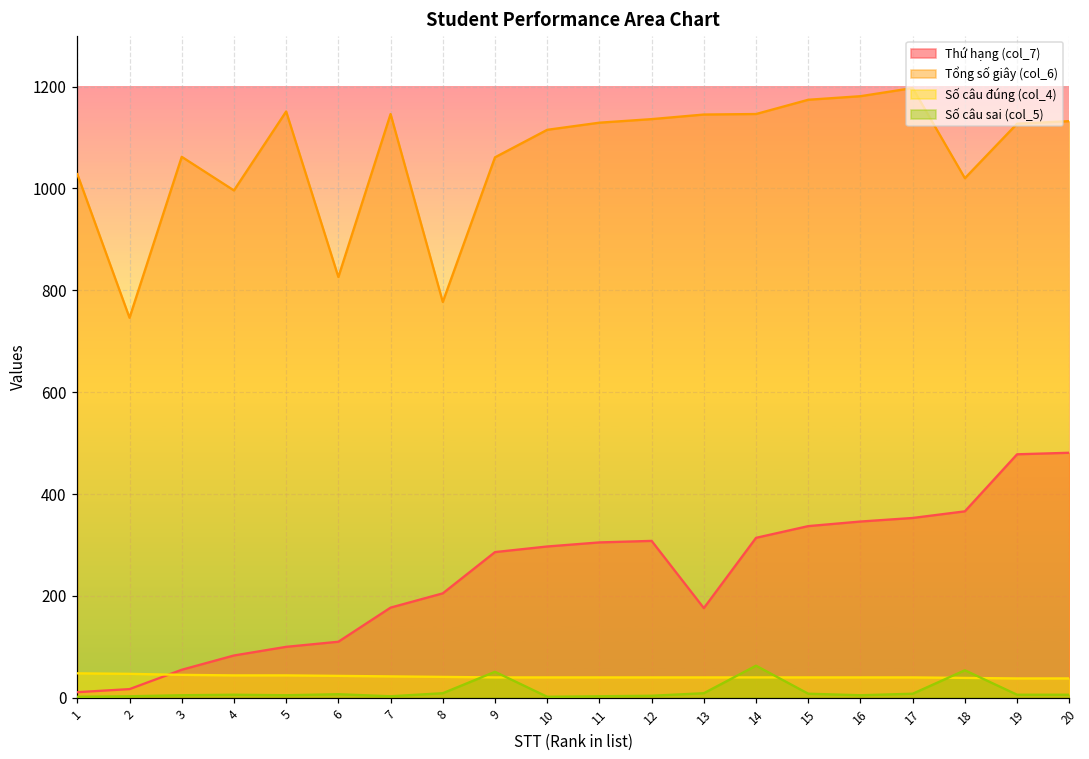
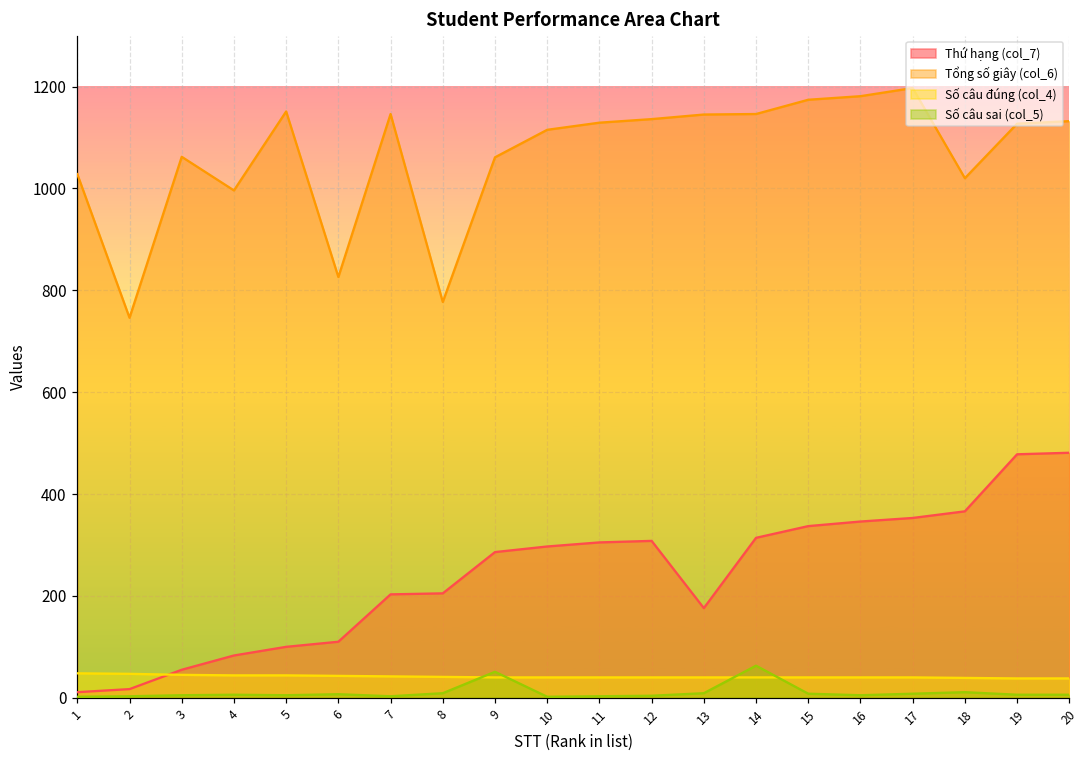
Thứ hạng (col_7), 7: 180 -> 200
Số câu sai (col_5), 18: 50 -> 10
